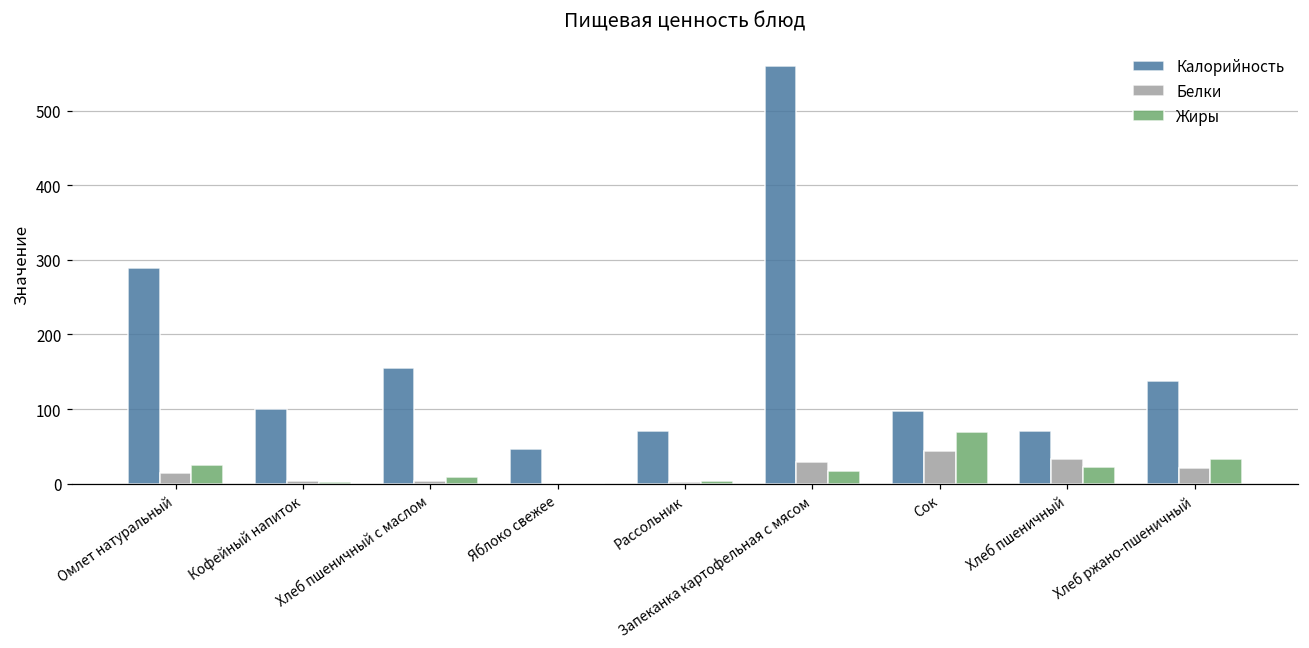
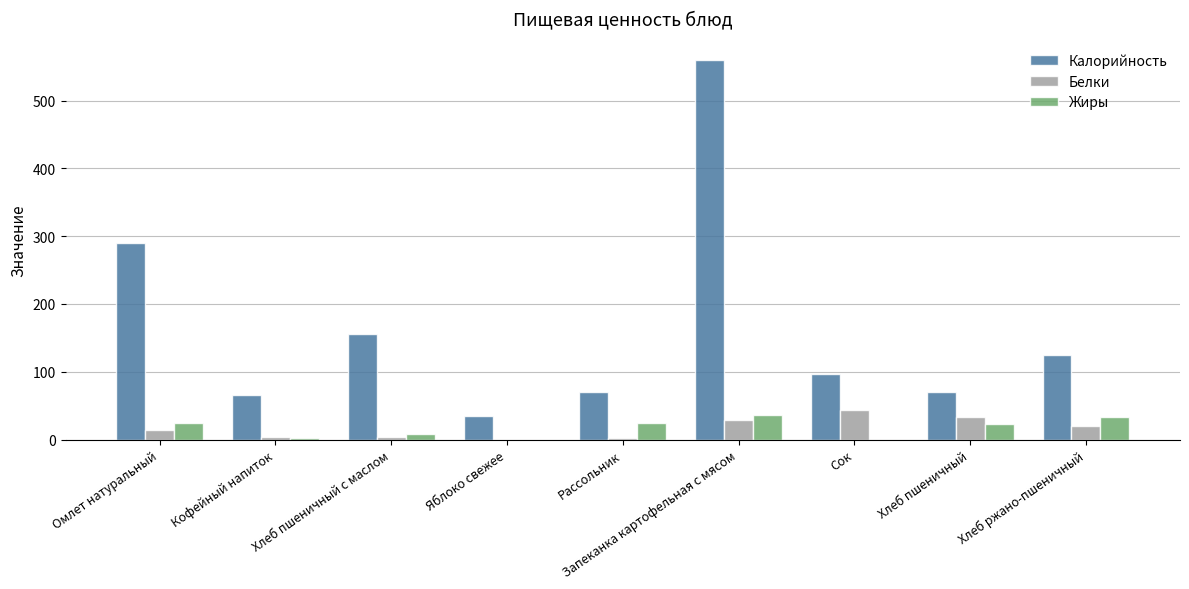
Калорийность, Кофейный напиток: 100 -> 70
Калорийность, Яблоко свежее: 50 -> 30
Жиры, Рассольник: 0 -> 20
Жиры, Запеканка картофельная с мясом: 20 -> 40
Жиры, Сок: 70 -> 0
Калорийность, Хлеб ржано-пшеничный: 140 -> 120
